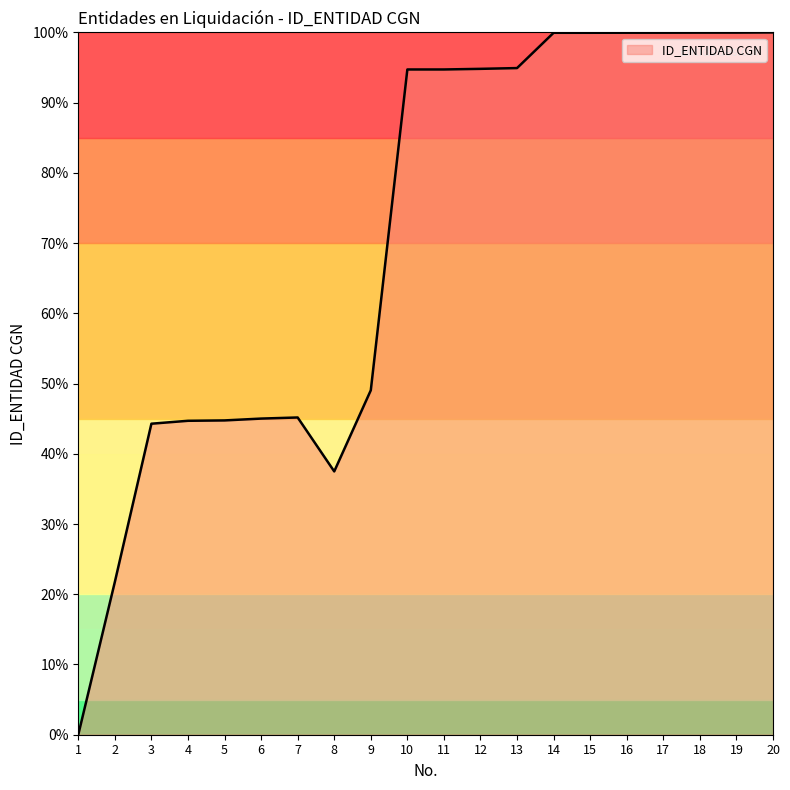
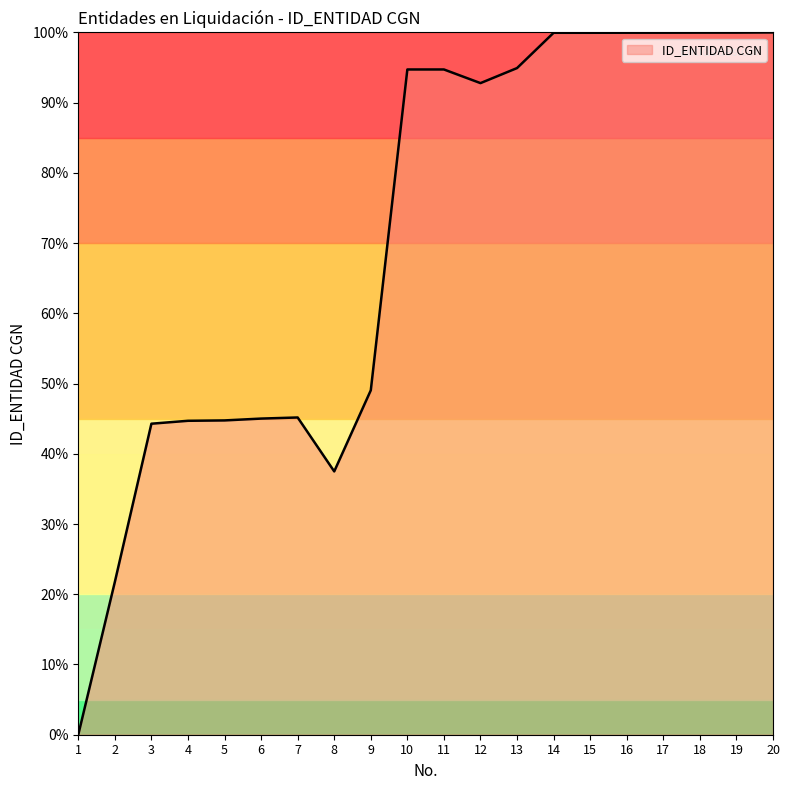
12: 95% -> 93%
